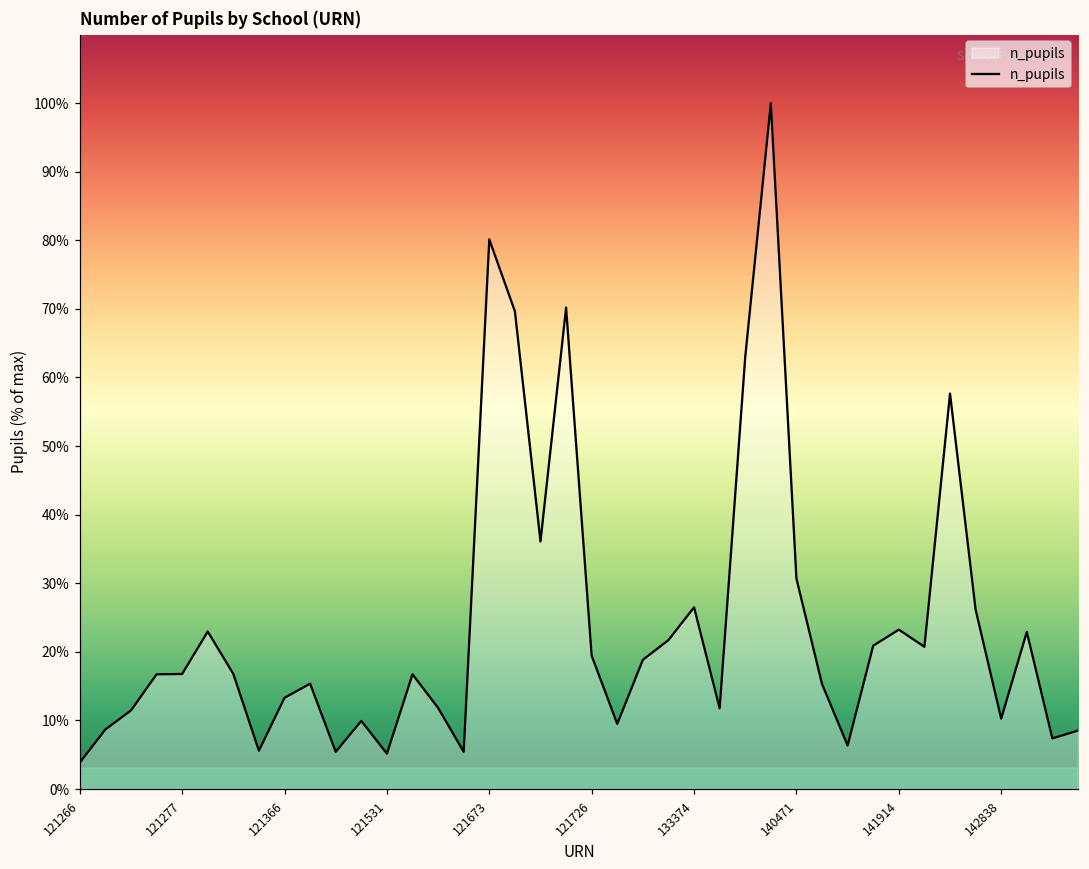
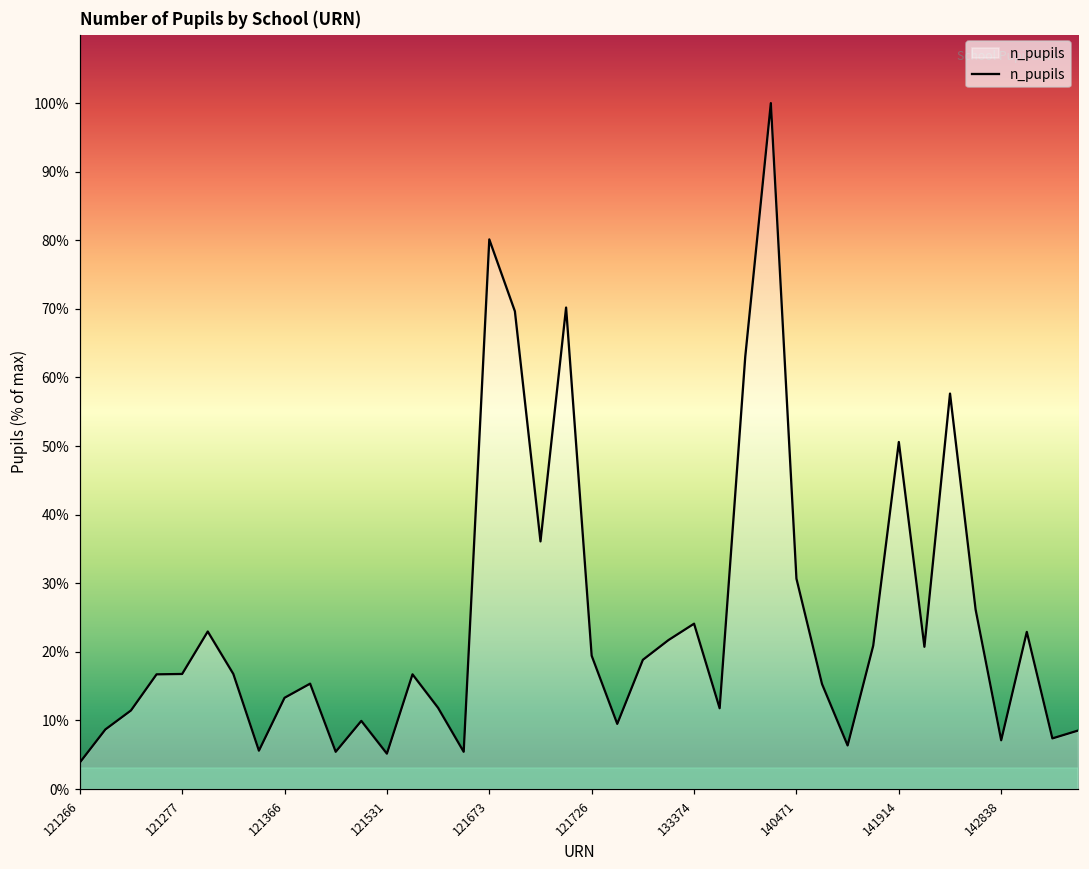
133374: 26% -> 24%
141914: 23% -> 51%
142838: 10% -> 7%
